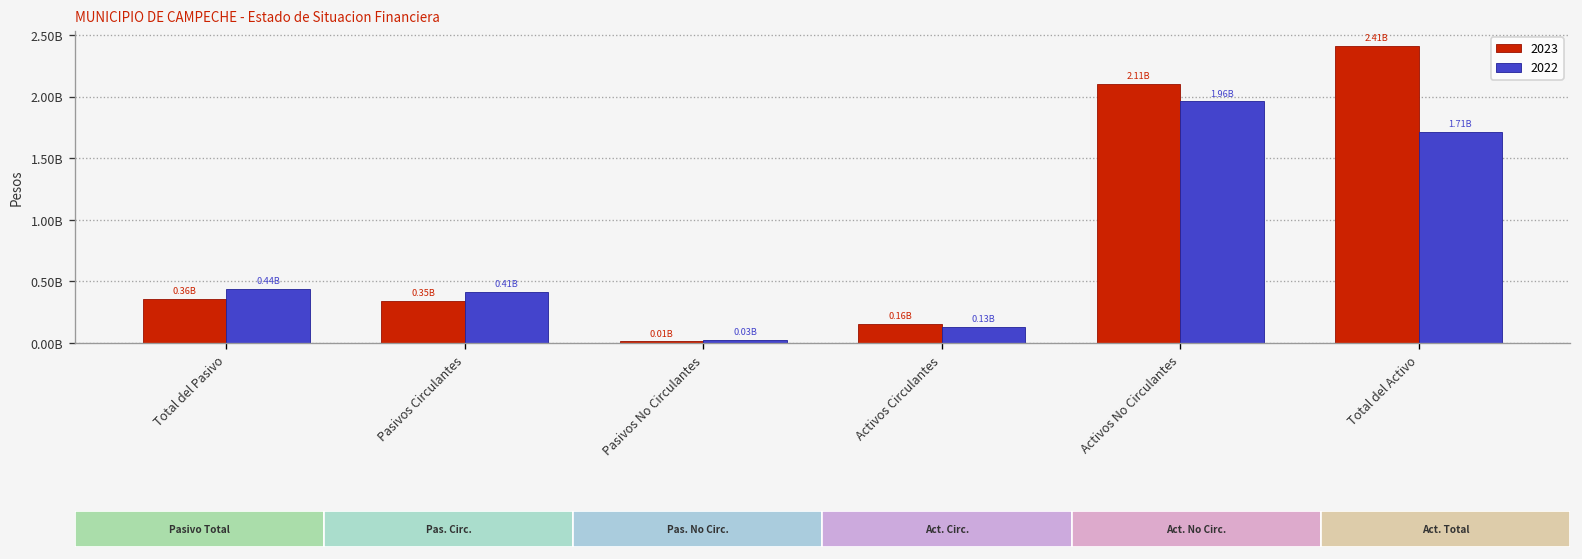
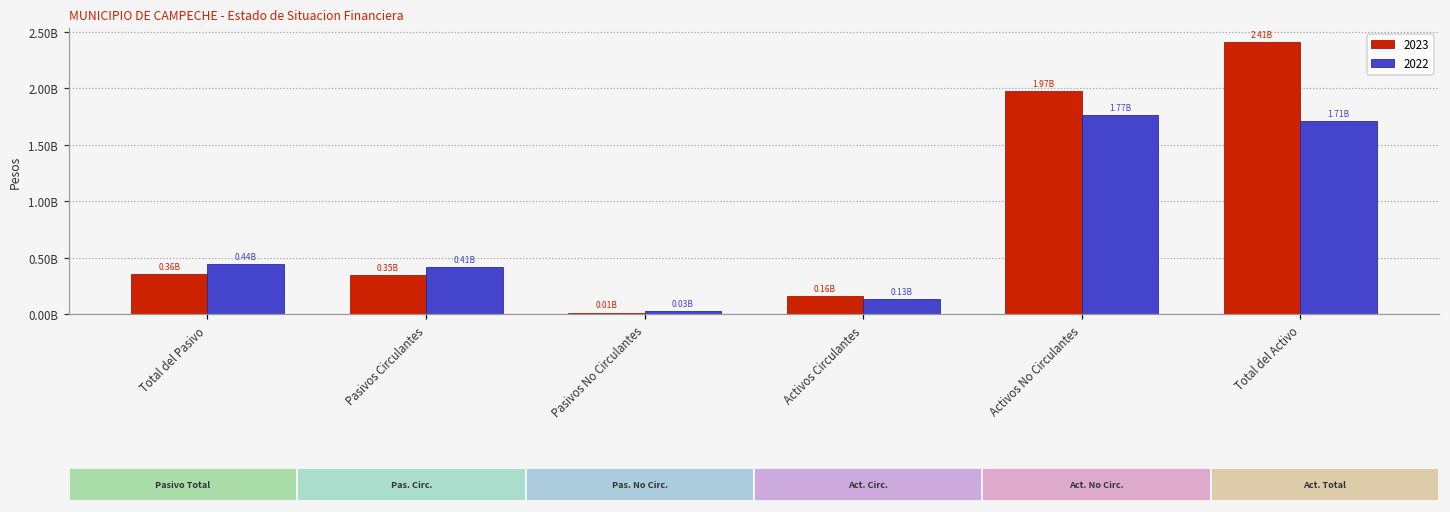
2023, Activos No Circulantes: 2.11B -> 1.97B
2022, Activos No Circulantes: 1.96B -> 1.77B
